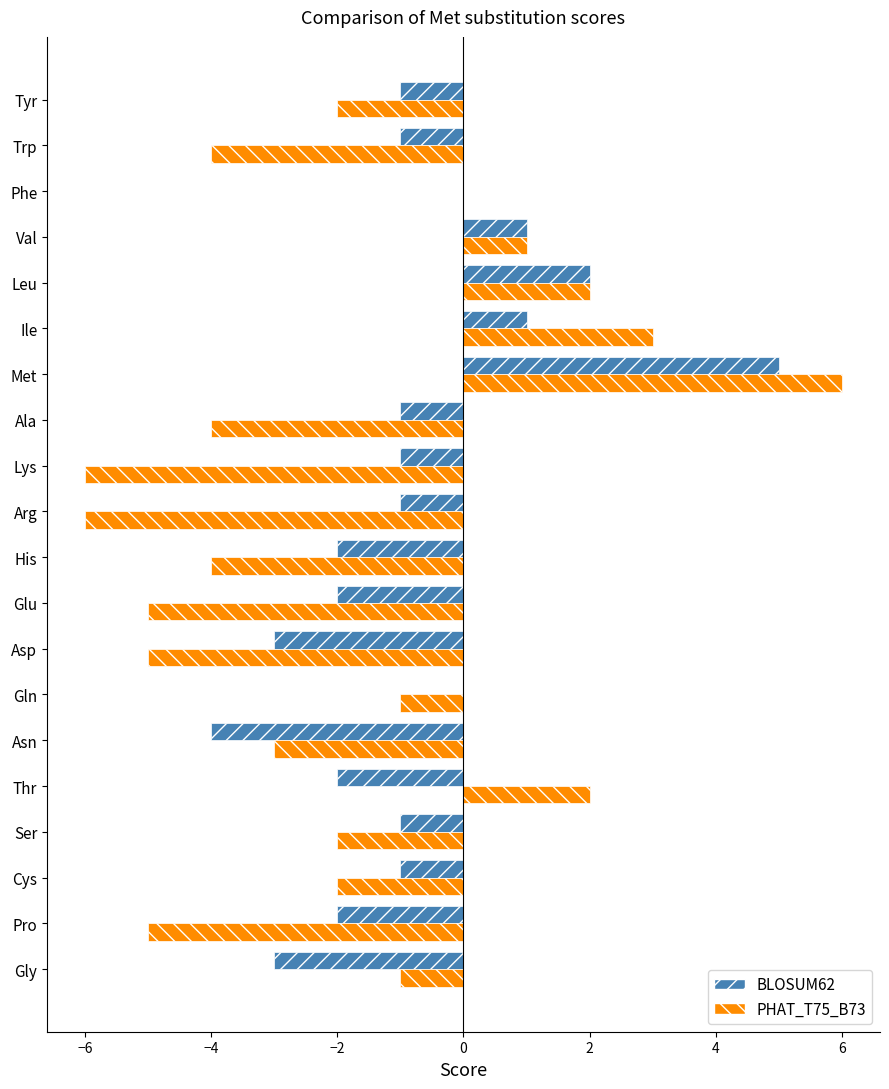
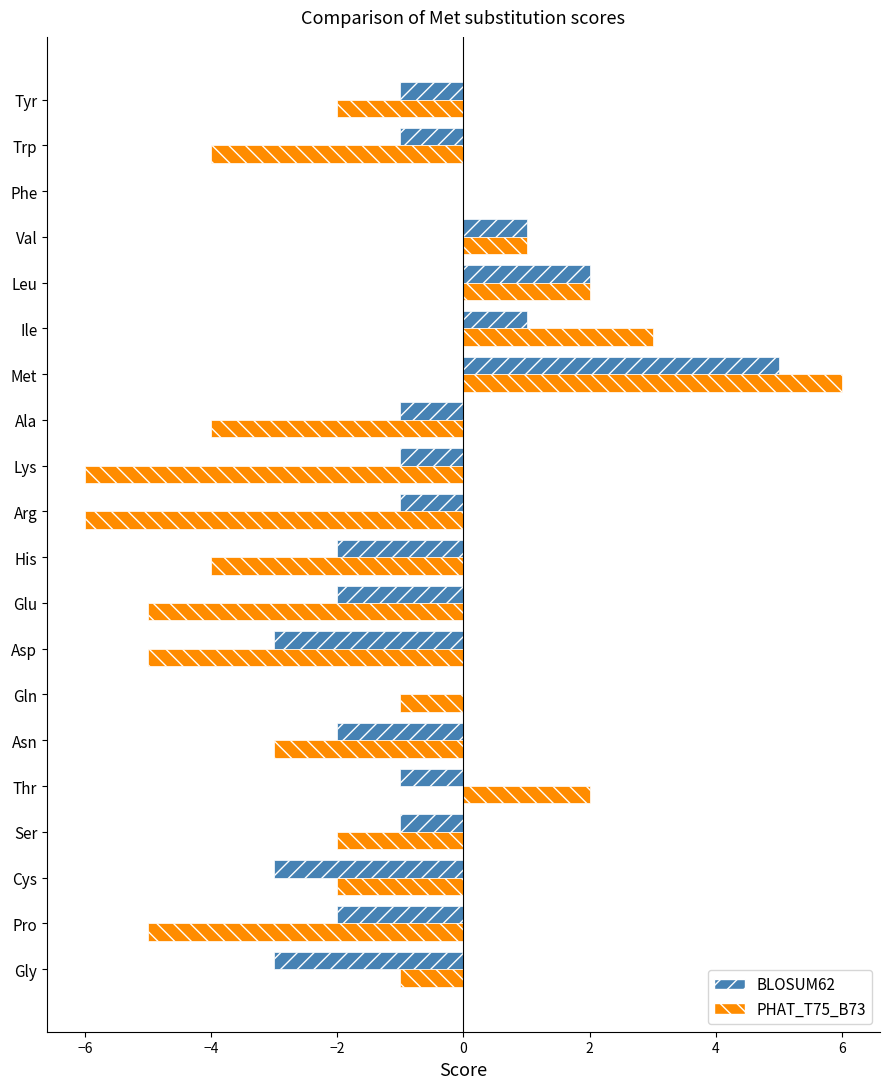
BLOSUM62, Asn: -4 -> -2
BLOSUM62, Thr: -2 -> -1
BLOSUM62, Cys: -1 -> -3
